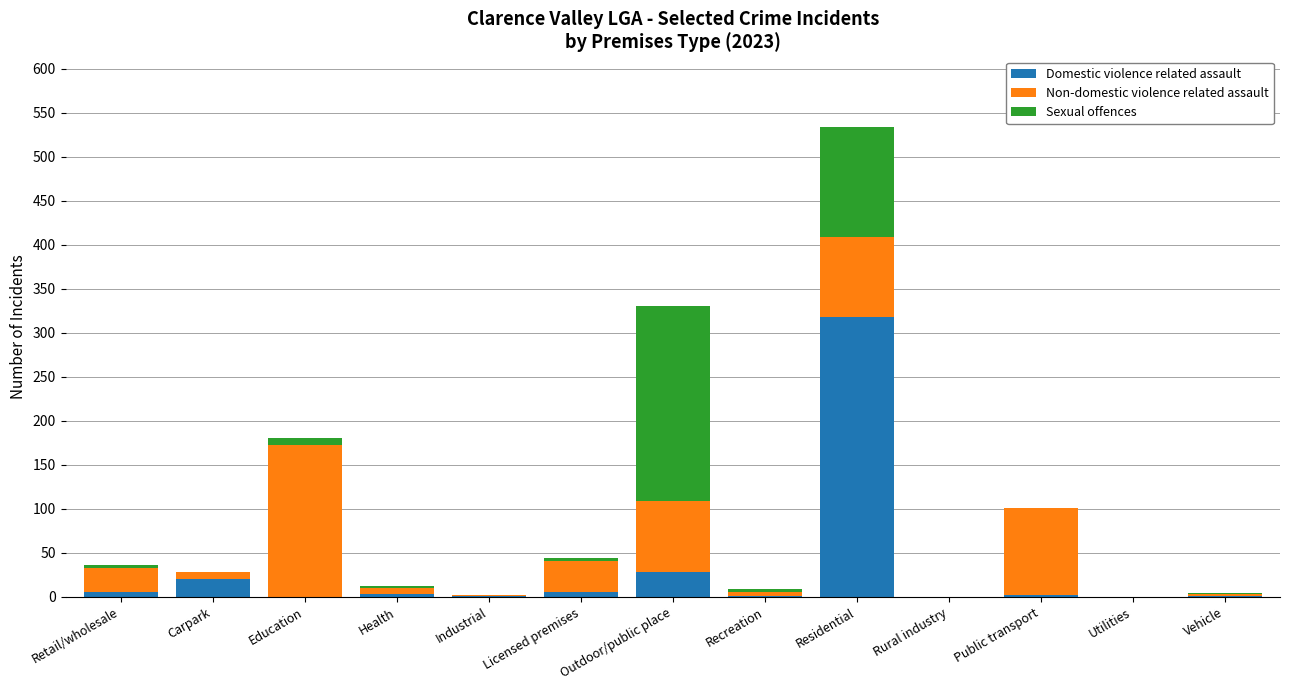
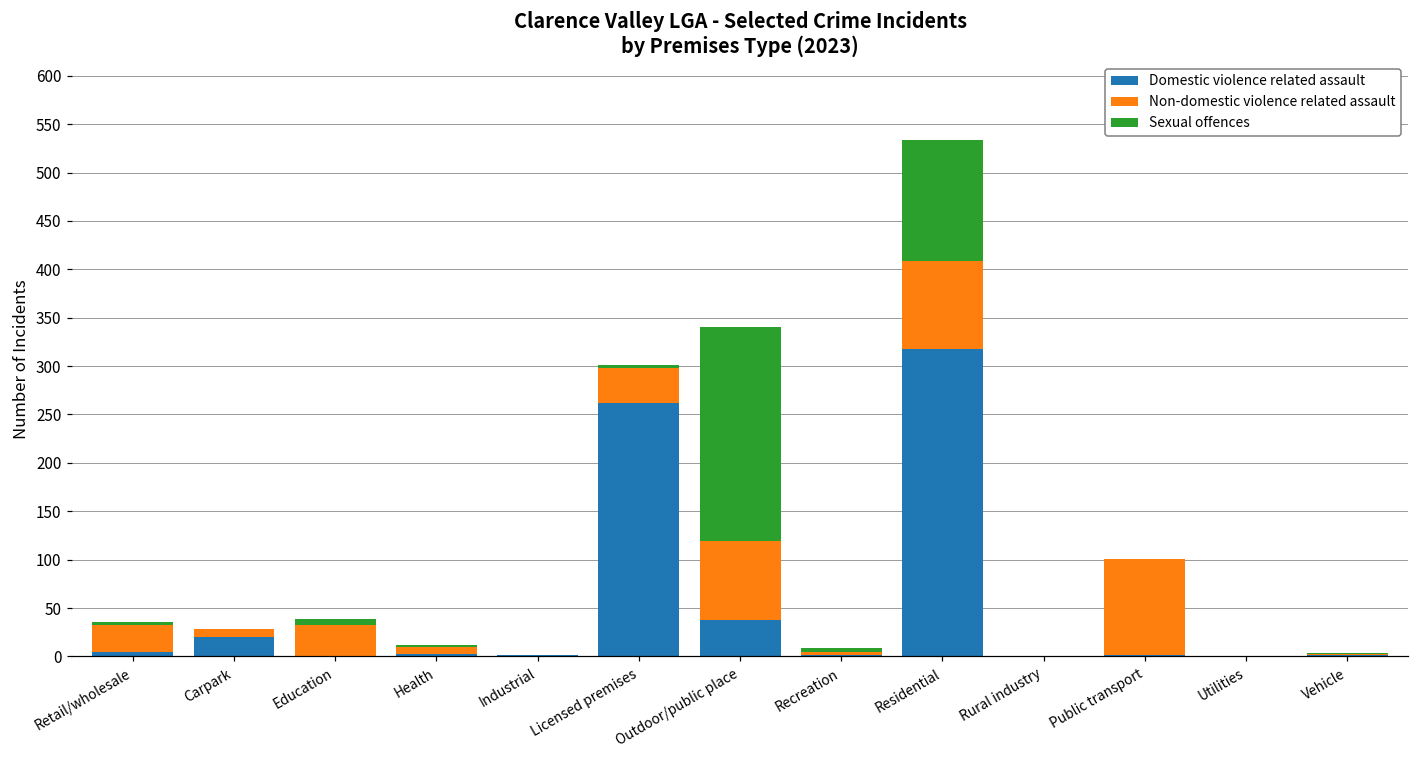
Non-domestic violence related assault, Education: 170 -> 30
Domestic violence related assault, Licensed premises: 10 -> 260
Domestic violence related assault, Outdoor/public place: 30 -> 40
